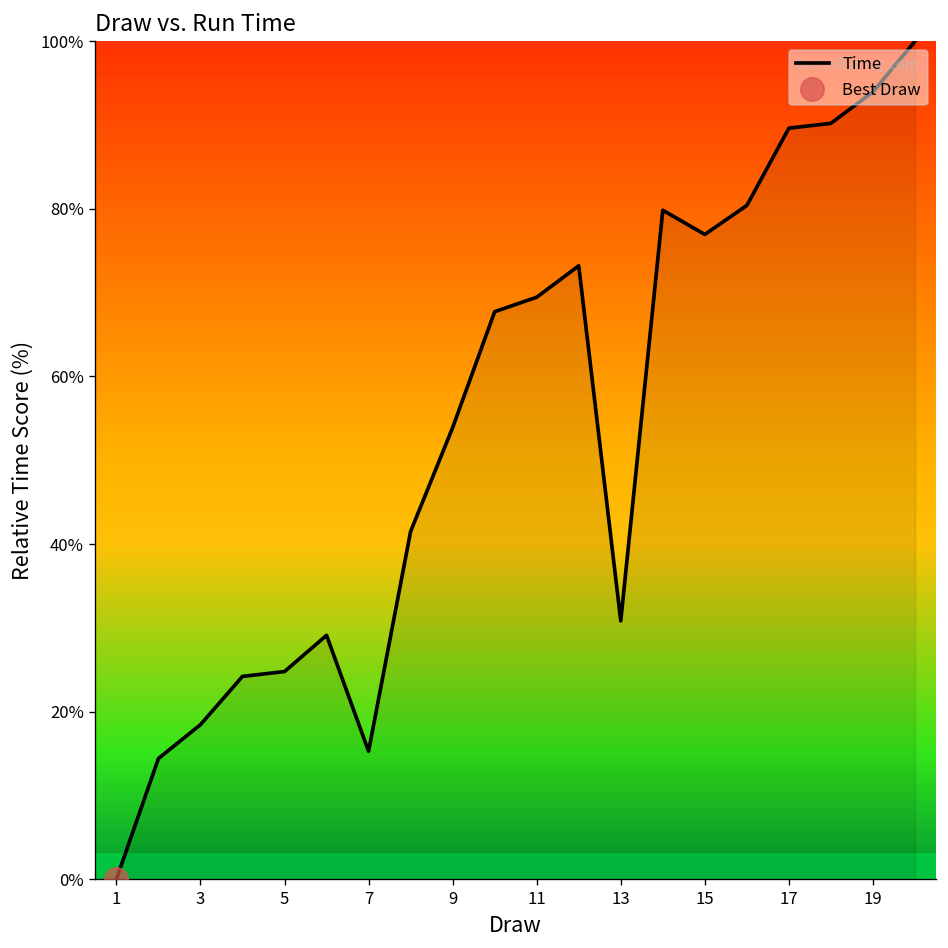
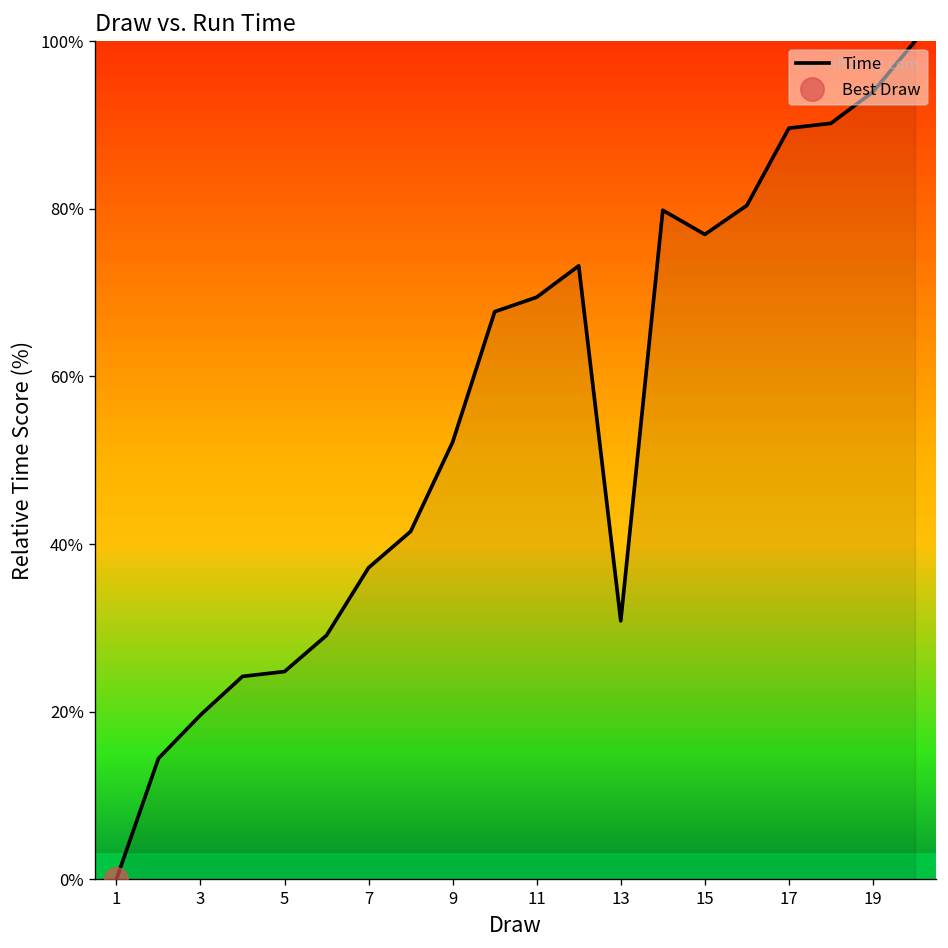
Time, 3: 18% -> 20%
Time, 7: 15% -> 37%
Time, 9: 54% -> 52%
